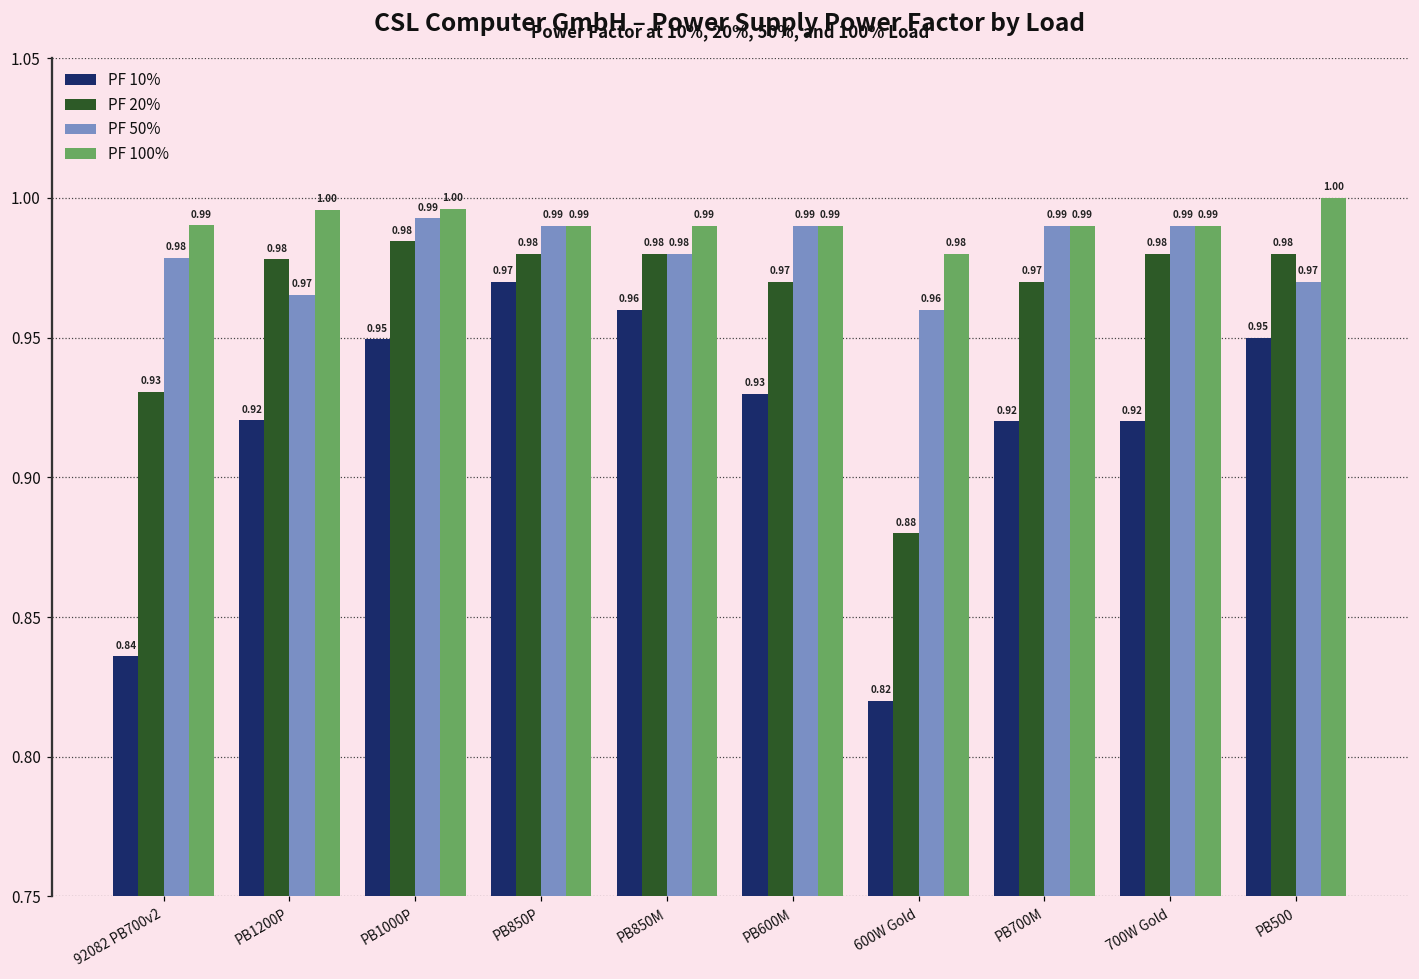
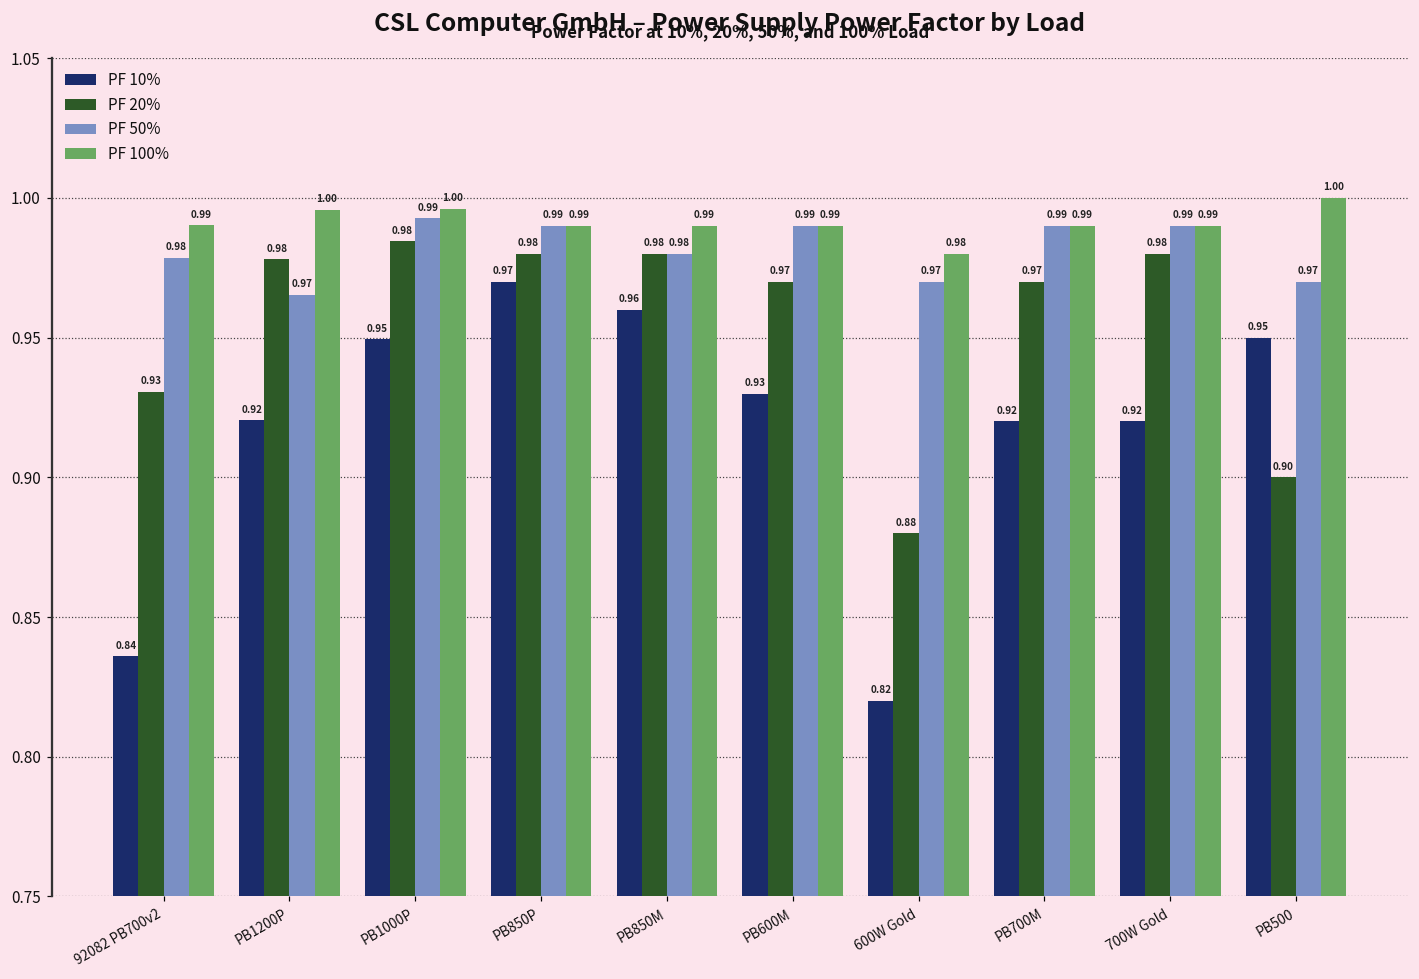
PF 50%, 600W Gold: 0.96 -> 0.97
PF 20%, PB500: 0.98 -> 0.90
